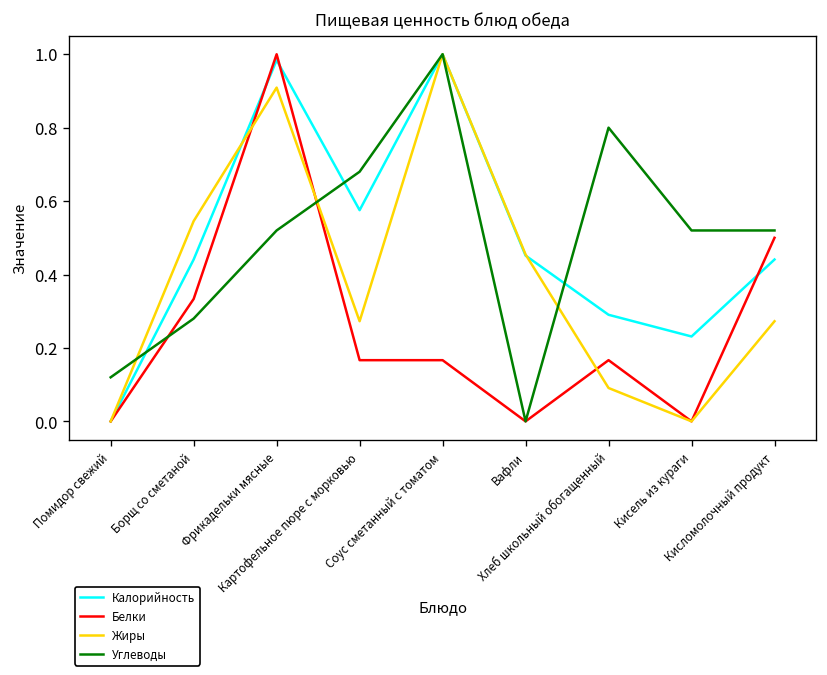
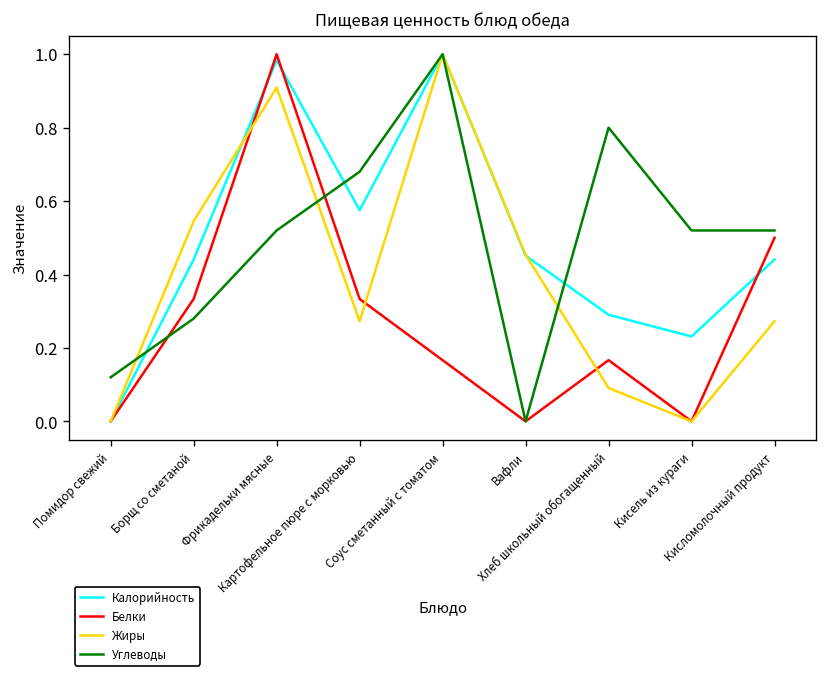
Белки, Картофельное пюре с морковью: 0.17 -> 0.33
